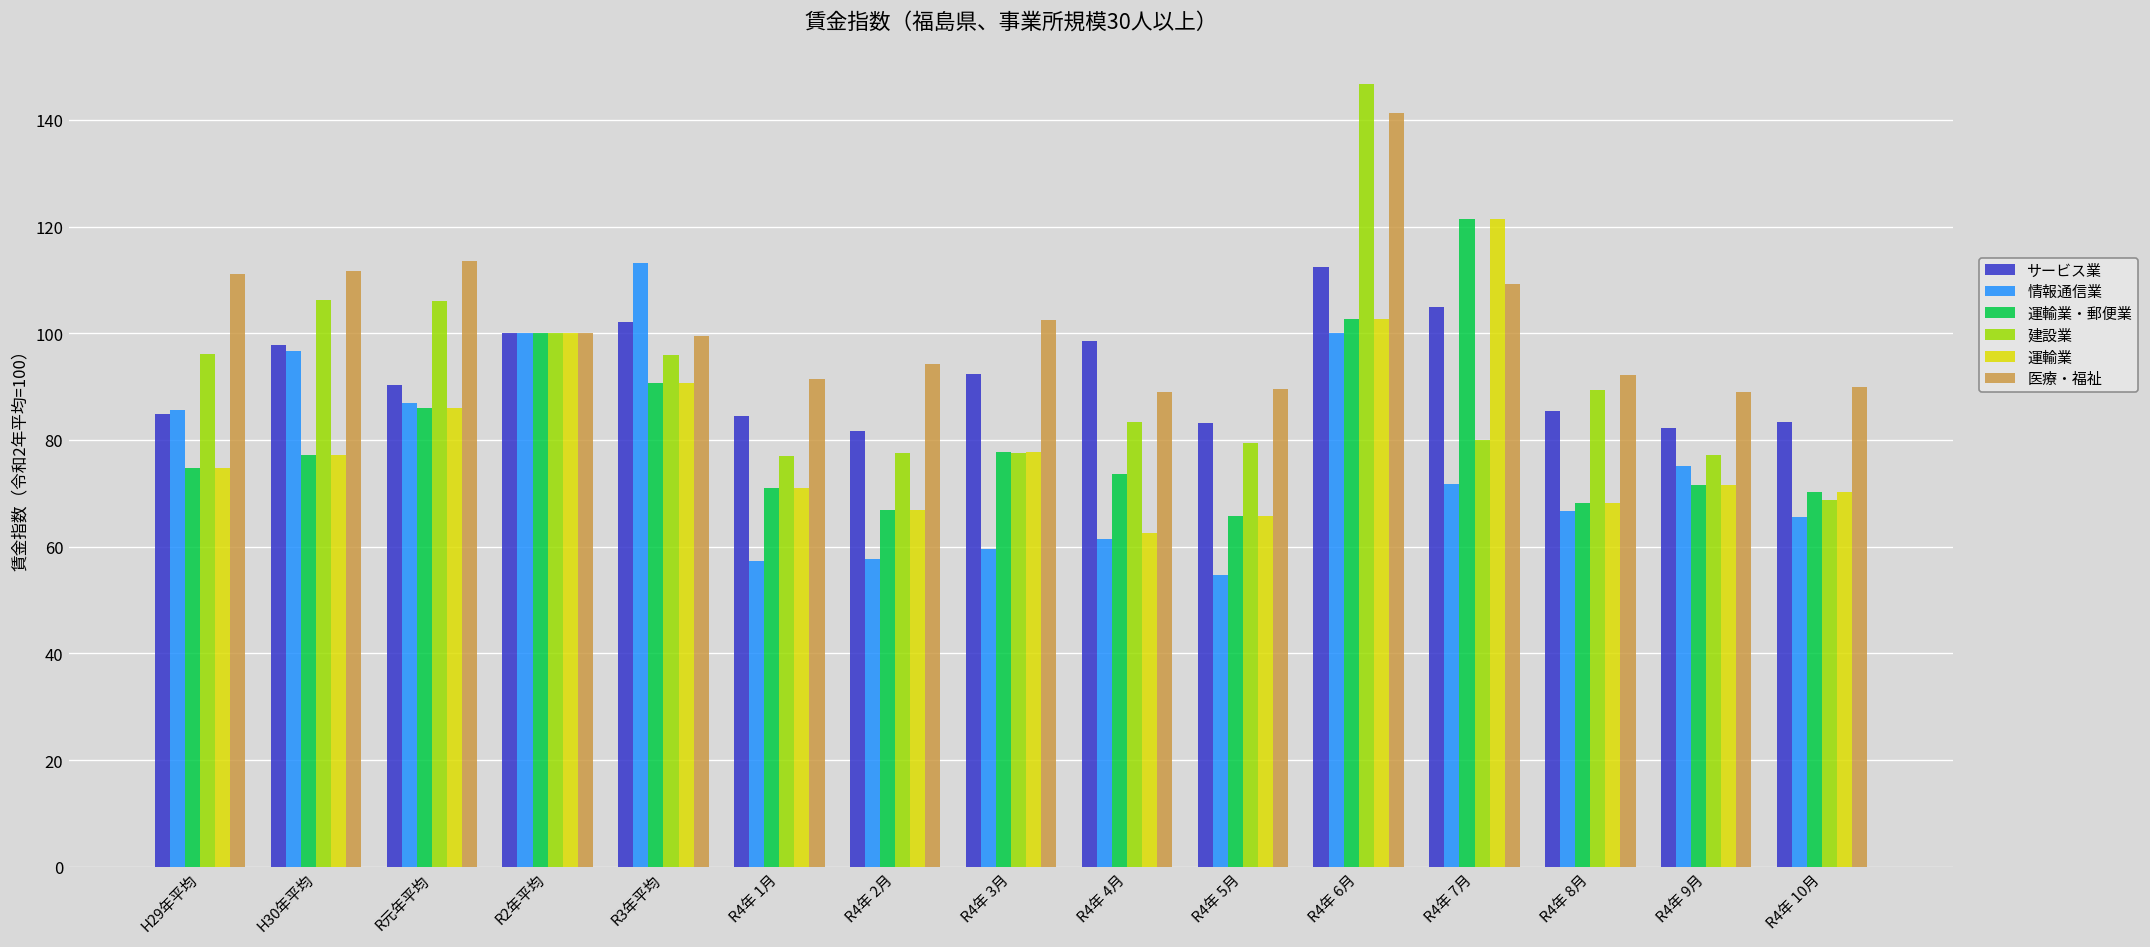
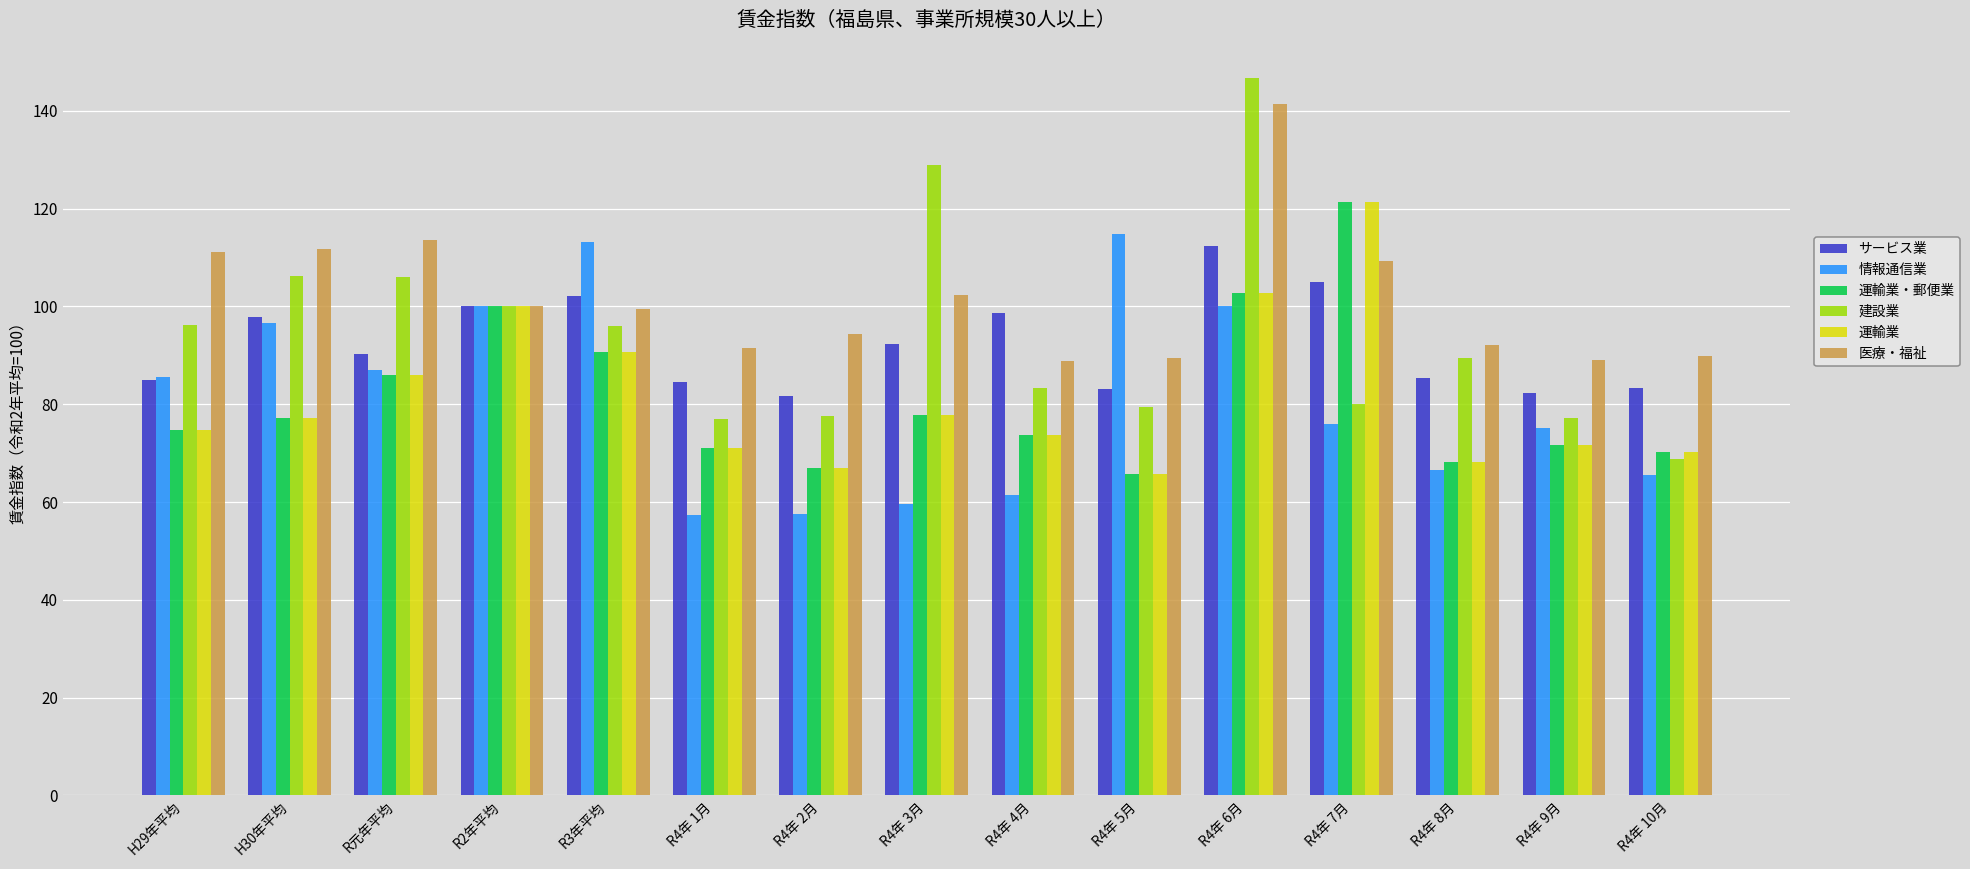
建設業, R4年 3月: 78 -> 129
運輸業, R4年 4月: 63 -> 74
情報通信業, R4年 5月: 55 -> 115
情報通信業, R4年 7月: 72 -> 76
